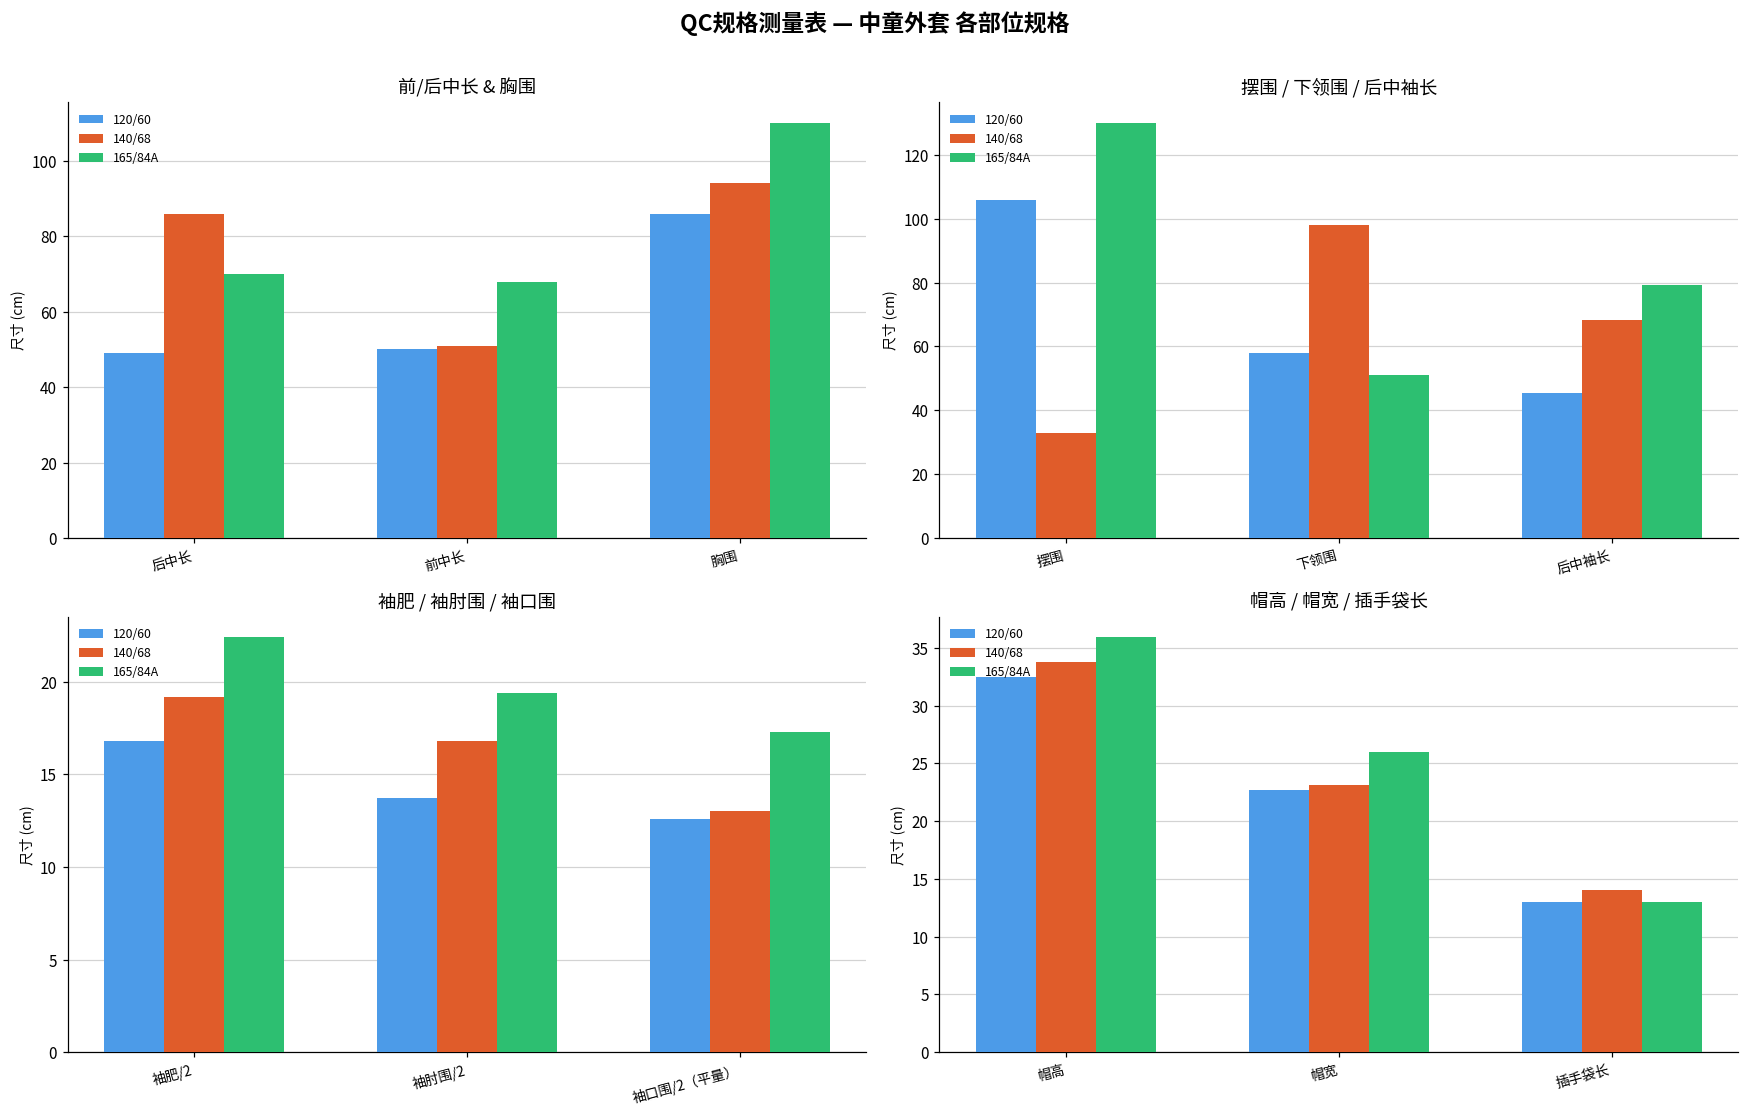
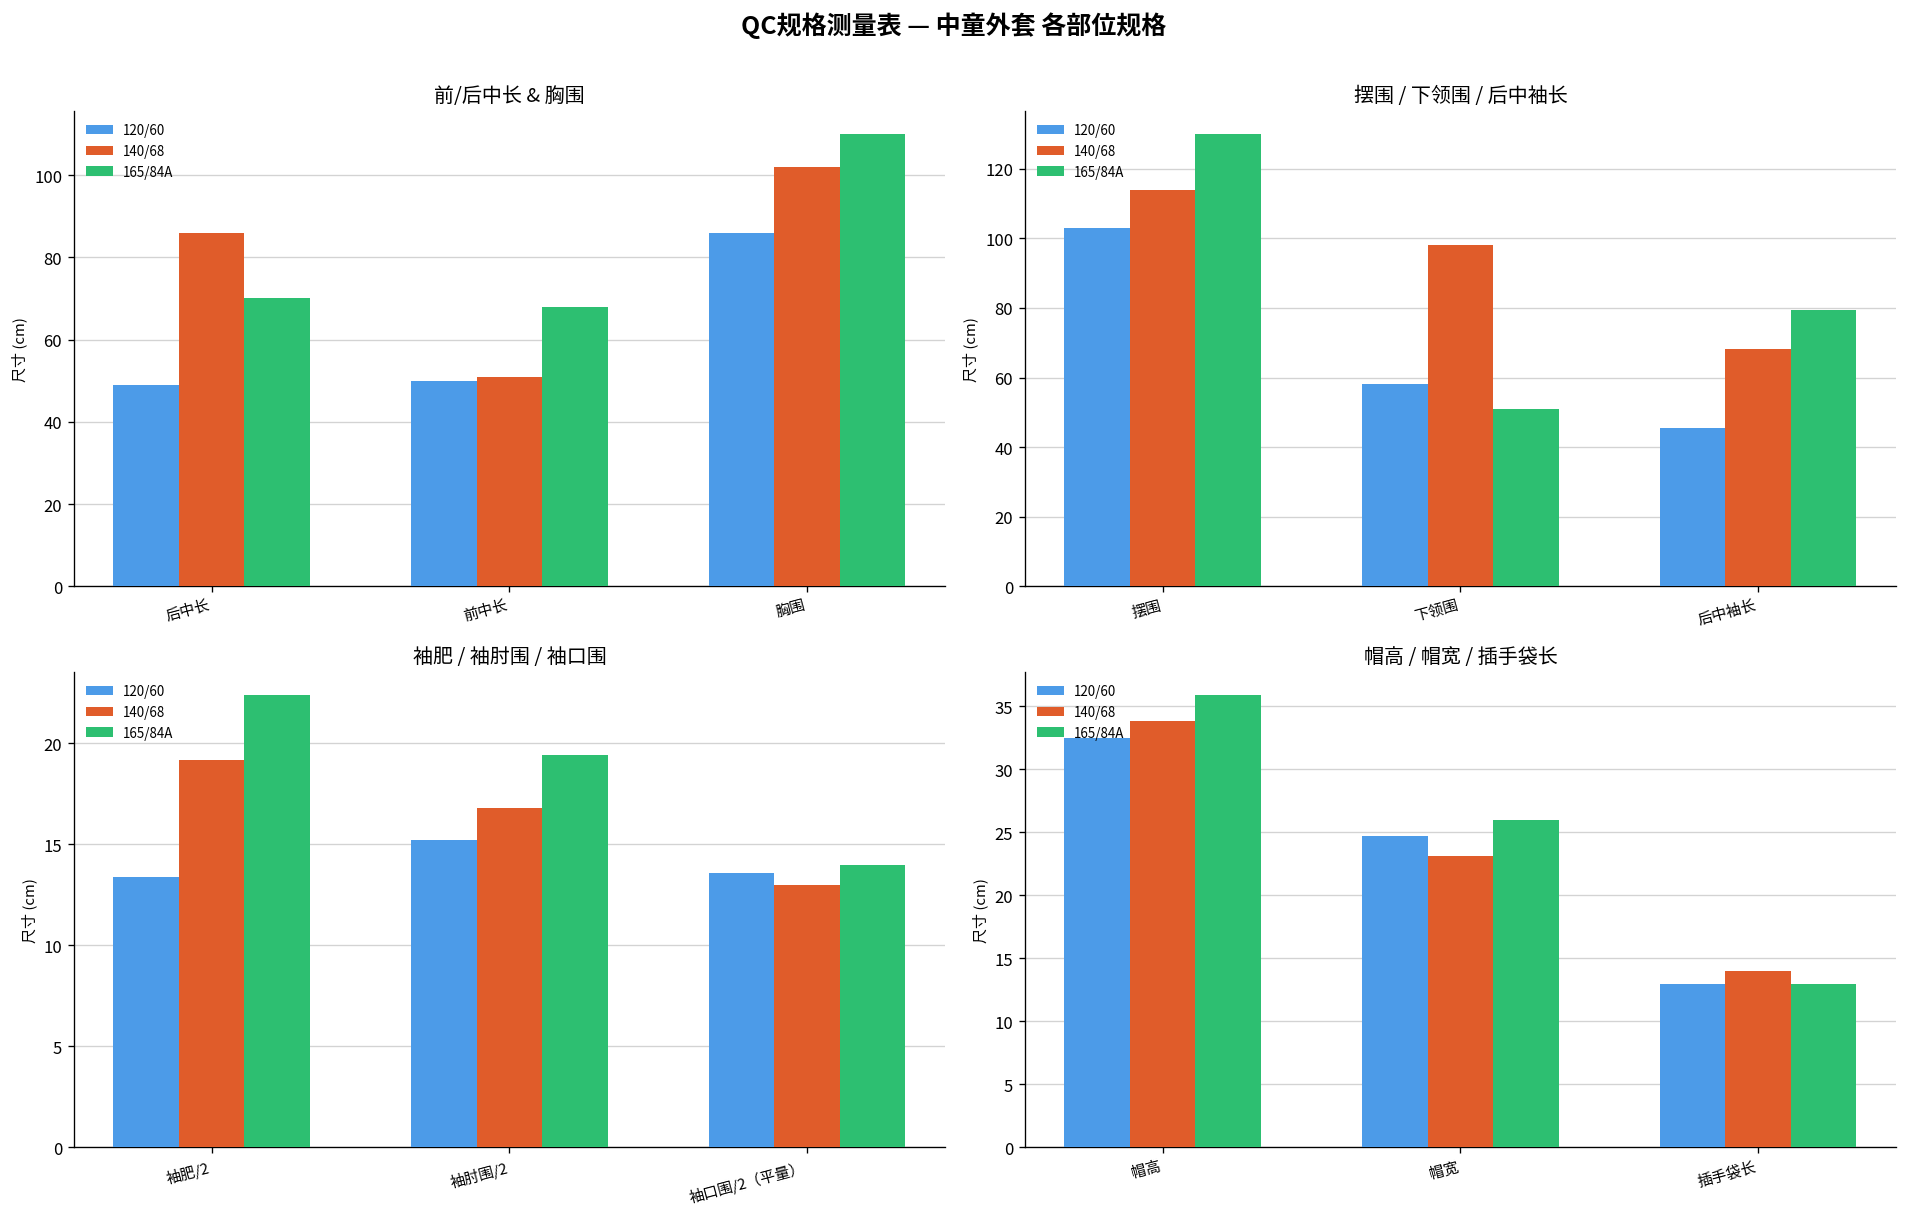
前/后中长 & 胸围, 140/68, 胸围: 94 -> 102
摆围 / 下领围 / 后中袖长, 120/60, 摆围: 106 -> 103
摆围 / 下领围 / 后中袖长, 140/68, 摆围: 33 -> 114
袖肥 / 袖肘围 / 袖口围, 120/60, 袖肥/2: 16.8 -> 13.4
袖肥 / 袖肘围 / 袖口围, 120/60, 袖肘围/2: 13.7 -> 15.2
袖肥 / 袖肘围 / 袖口围, 120/60, 袖口围/2（平量）: 12.6 -> 13.6
袖肥 / 袖肘围 / 袖口围, 165/84A, 袖口围/2（平量）: 17.3 -> 14.0
帽高 / 帽宽 / 插手袋长, 120/60, 帽宽: 22.7 -> 24.7
